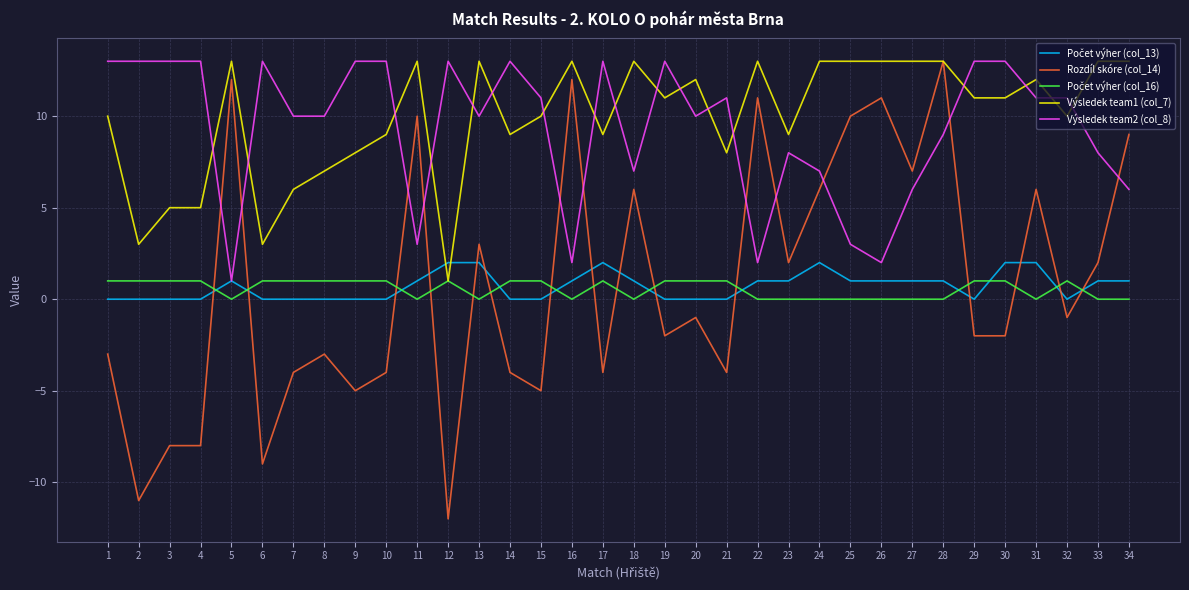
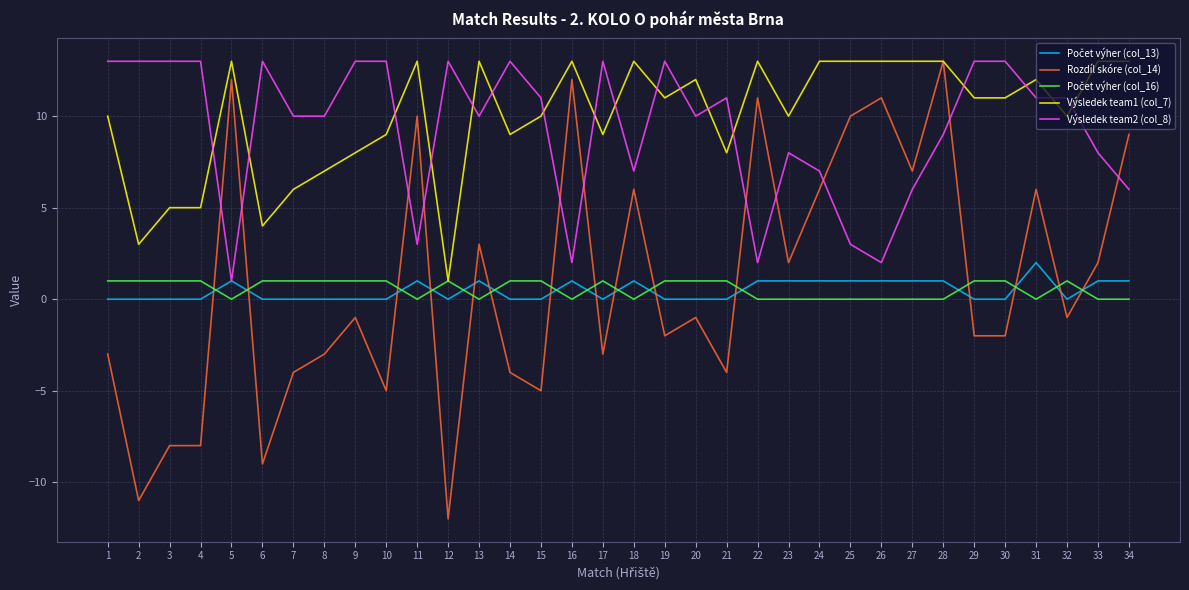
Výsledek team1 (col_7), 6: 3 -> 4
Rozdíl skóre (col_14), 9: -5 -> -1
Rozdíl skóre (col_14), 10: -4 -> -5
Počet výher (col_13), 12: 2 -> 0
Počet výher (col_13), 13: 2 -> 1
Počet výher (col_13), 17: 2 -> 0
Rozdíl skóre (col_14), 17: -4 -> -3
Výsledek team1 (col_7), 23: 9 -> 10
Počet výher (col_13), 24: 2 -> 1
Počet výher (col_13), 30: 2 -> 0
